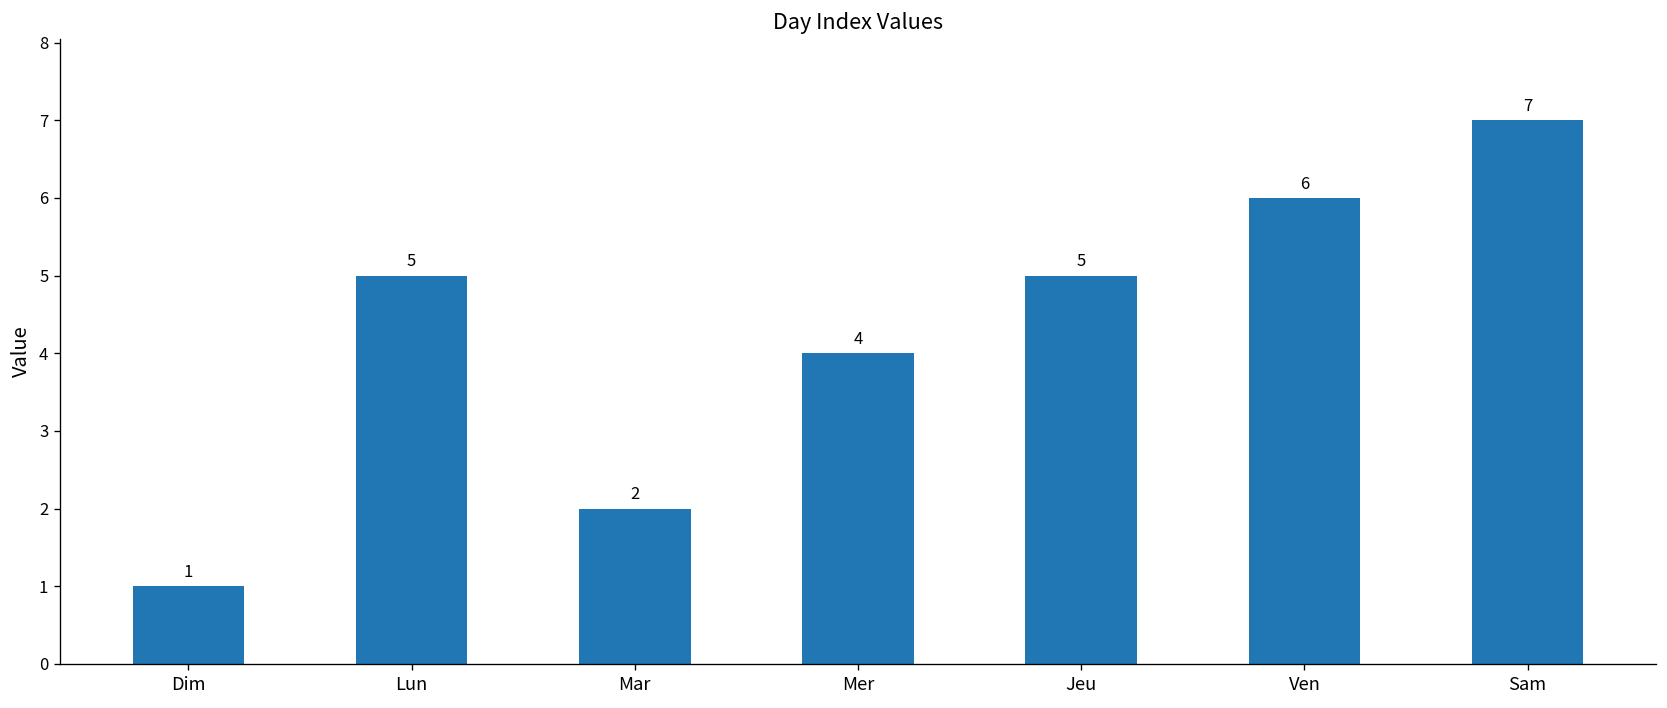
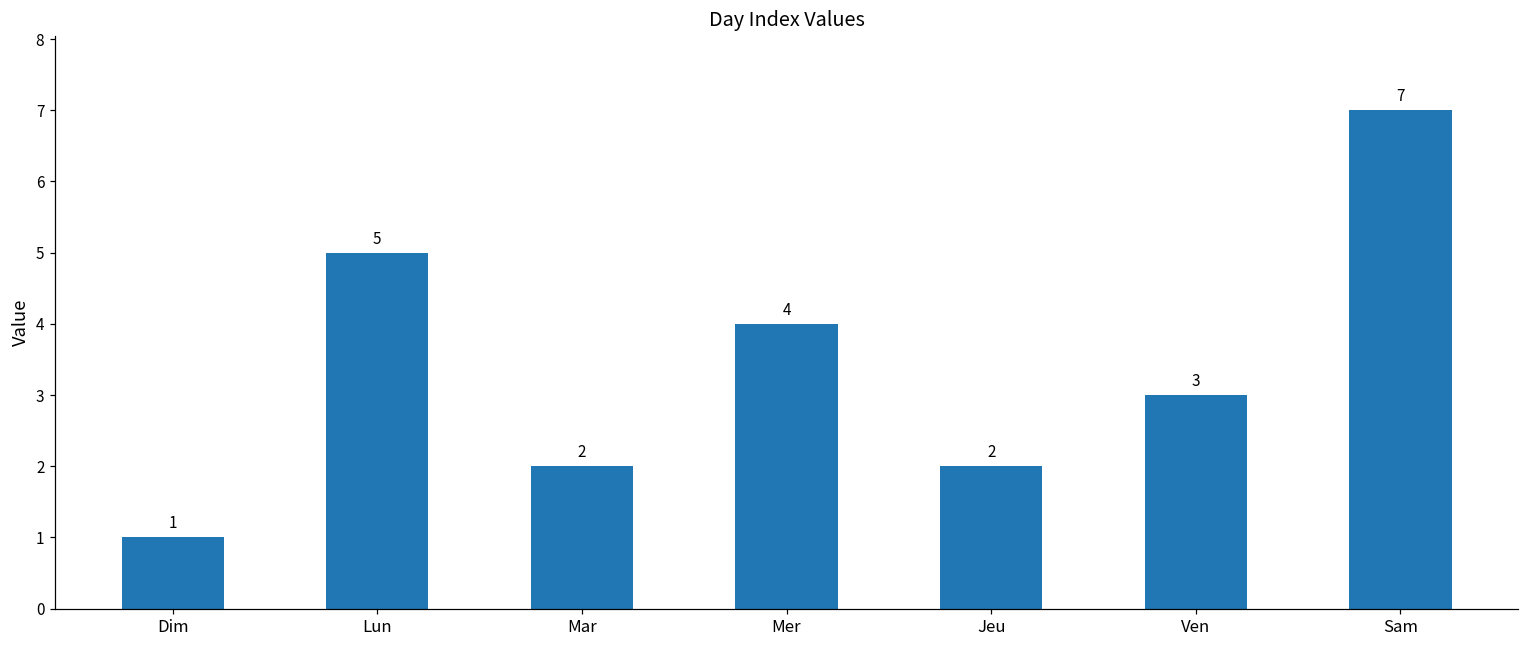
Jeu: 5 -> 2
Ven: 6 -> 3
